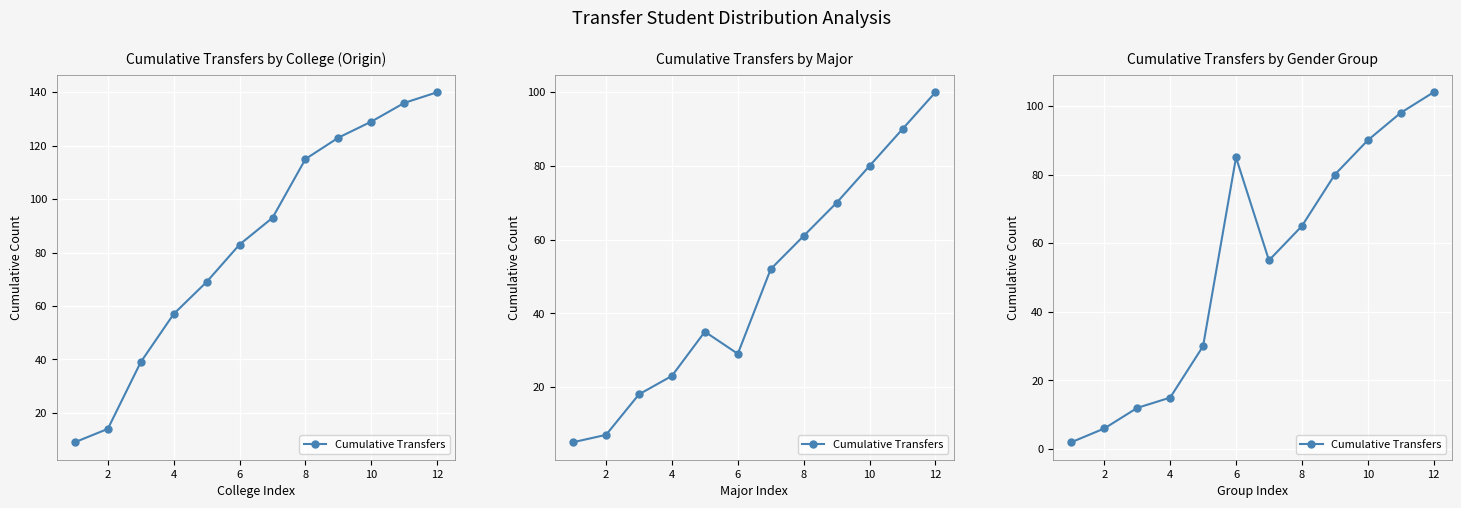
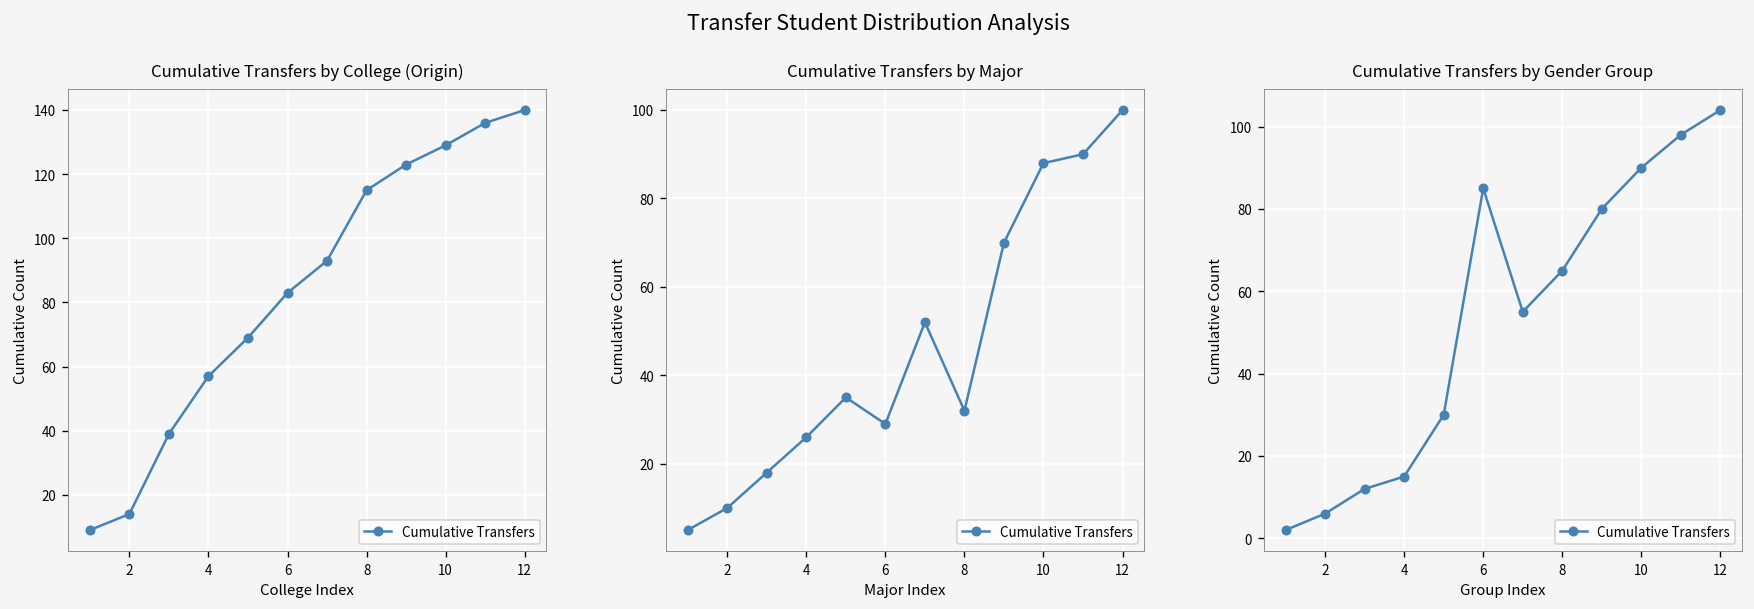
Cumulative Transfers by Major, 2: 7 -> 10
Cumulative Transfers by Major, 4: 23 -> 26
Cumulative Transfers by Major, 8: 61 -> 32
Cumulative Transfers by Major, 10: 80 -> 88
